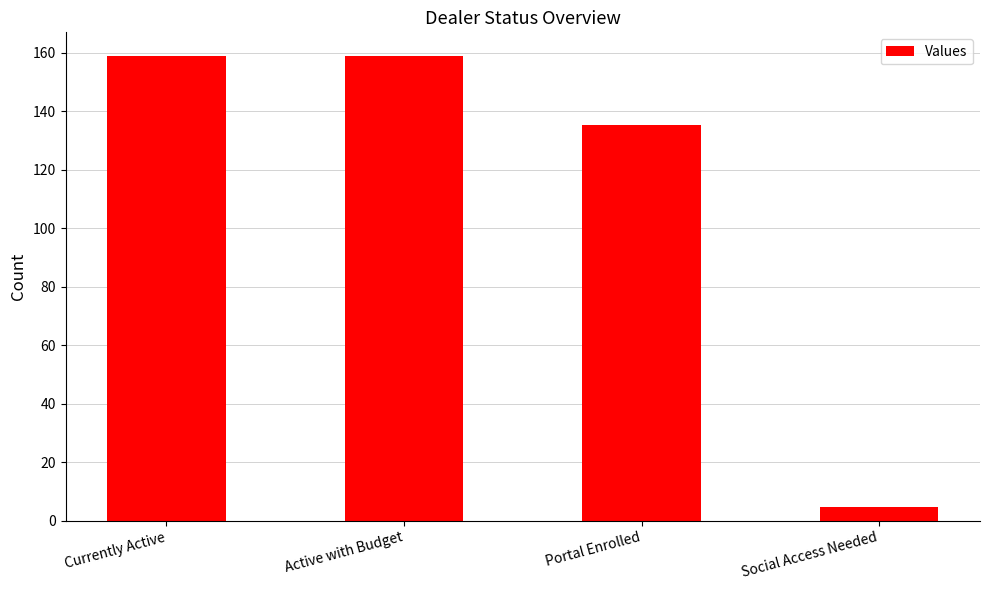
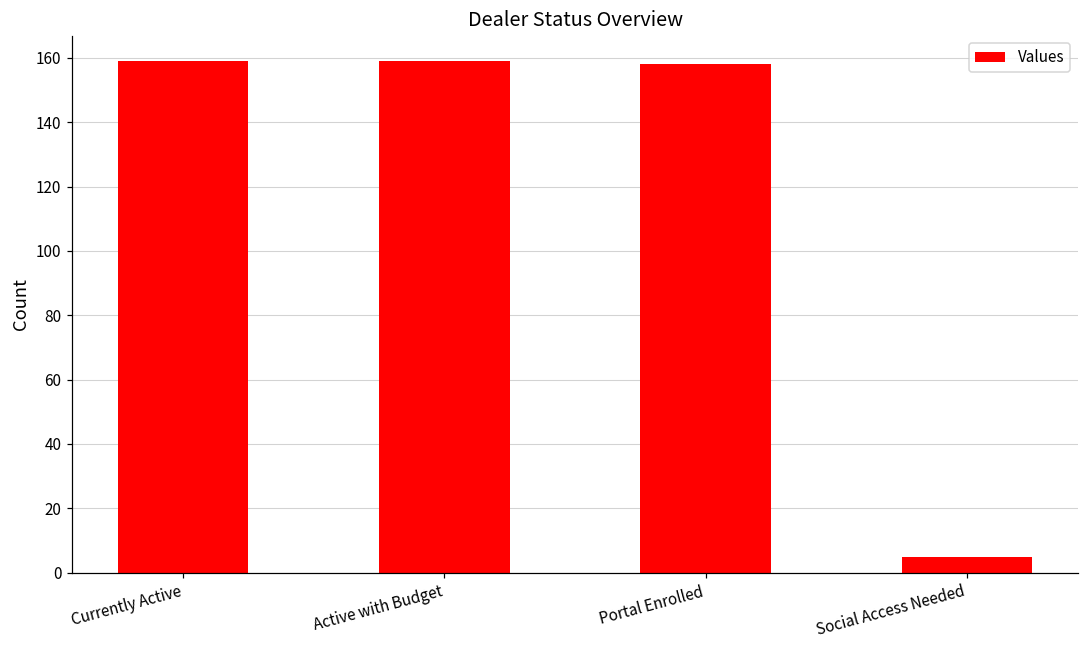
Portal Enrolled: 135 -> 158
